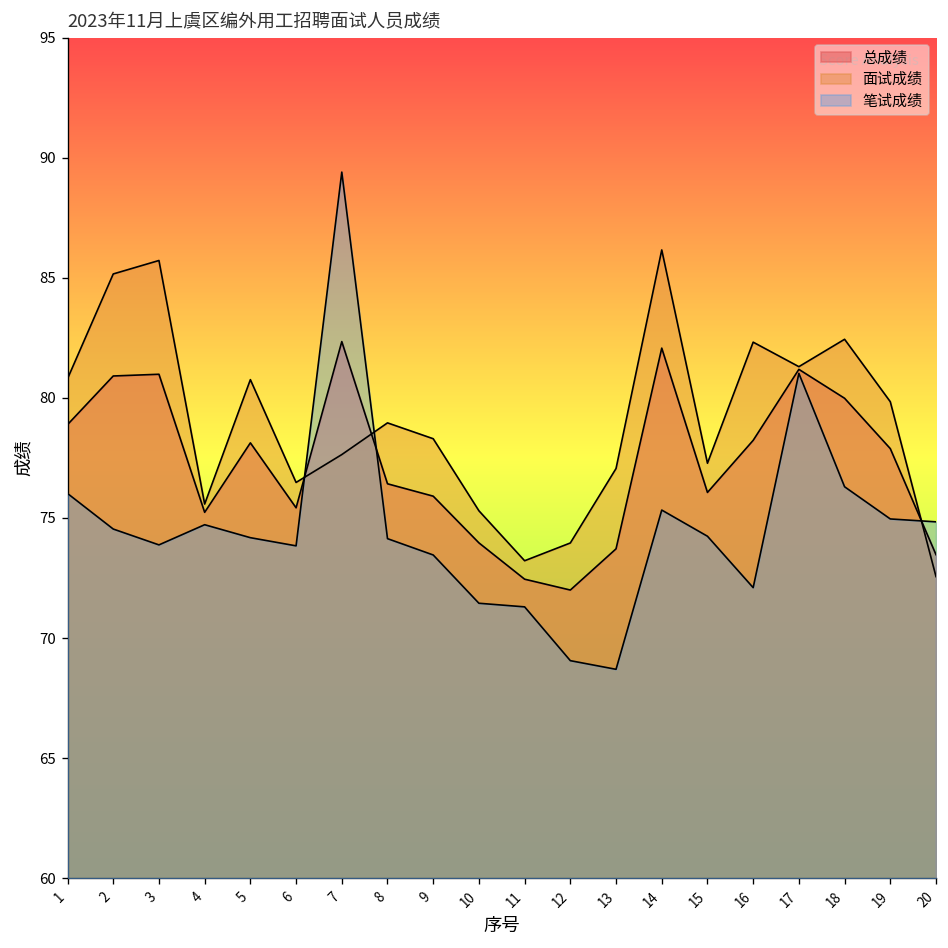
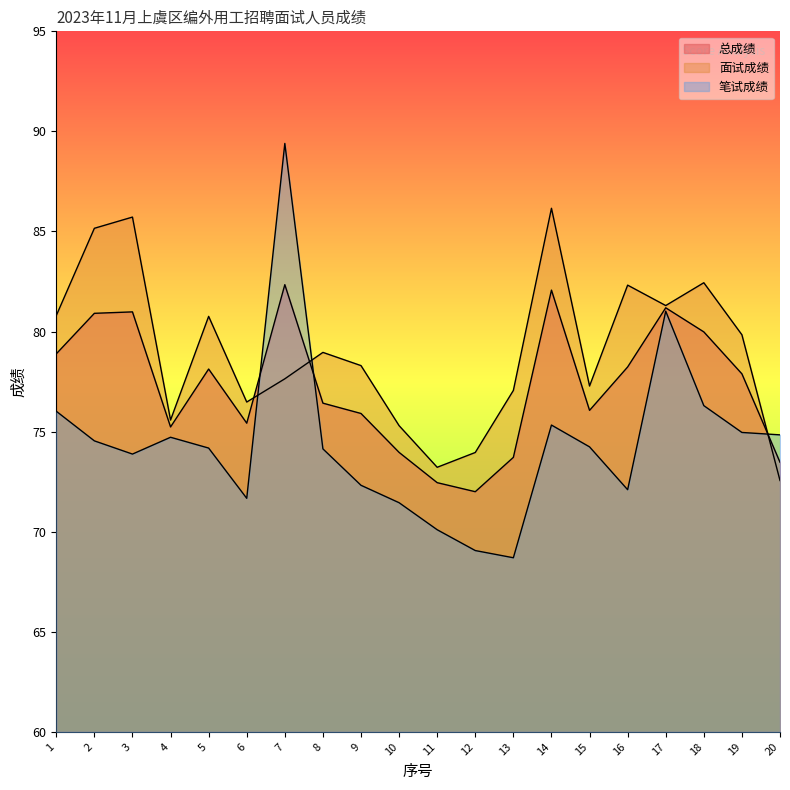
笔试成绩, 6: 73.8 -> 71.7
笔试成绩, 9: 73.5 -> 72.3
笔试成绩, 11: 71.3 -> 70.1
